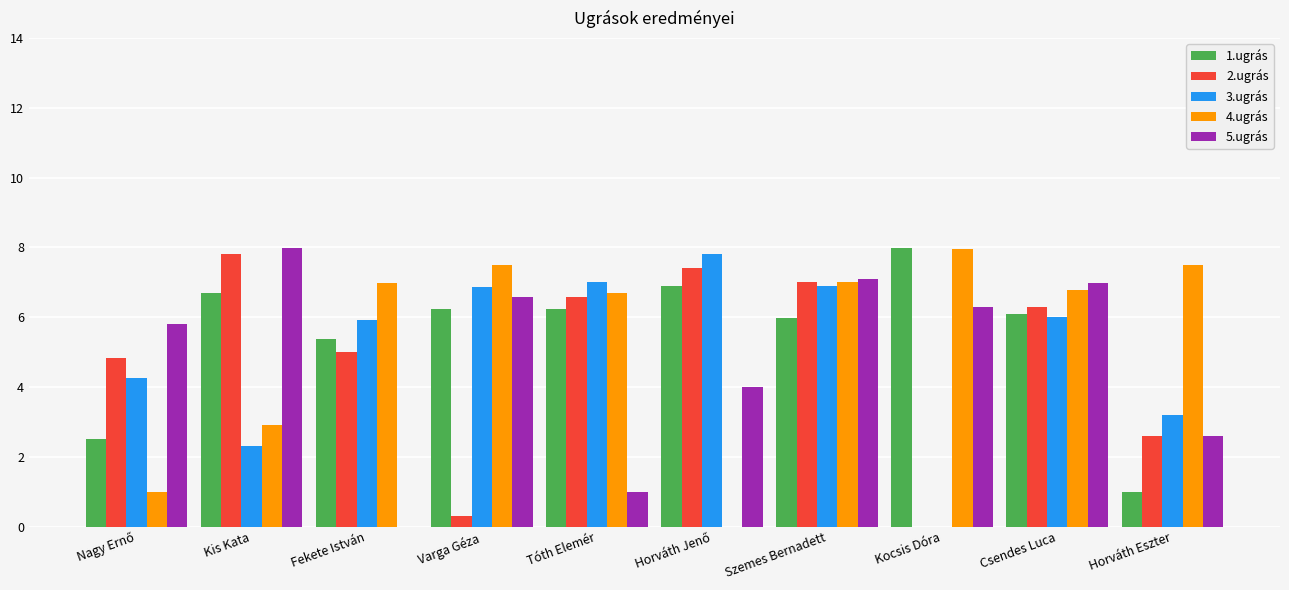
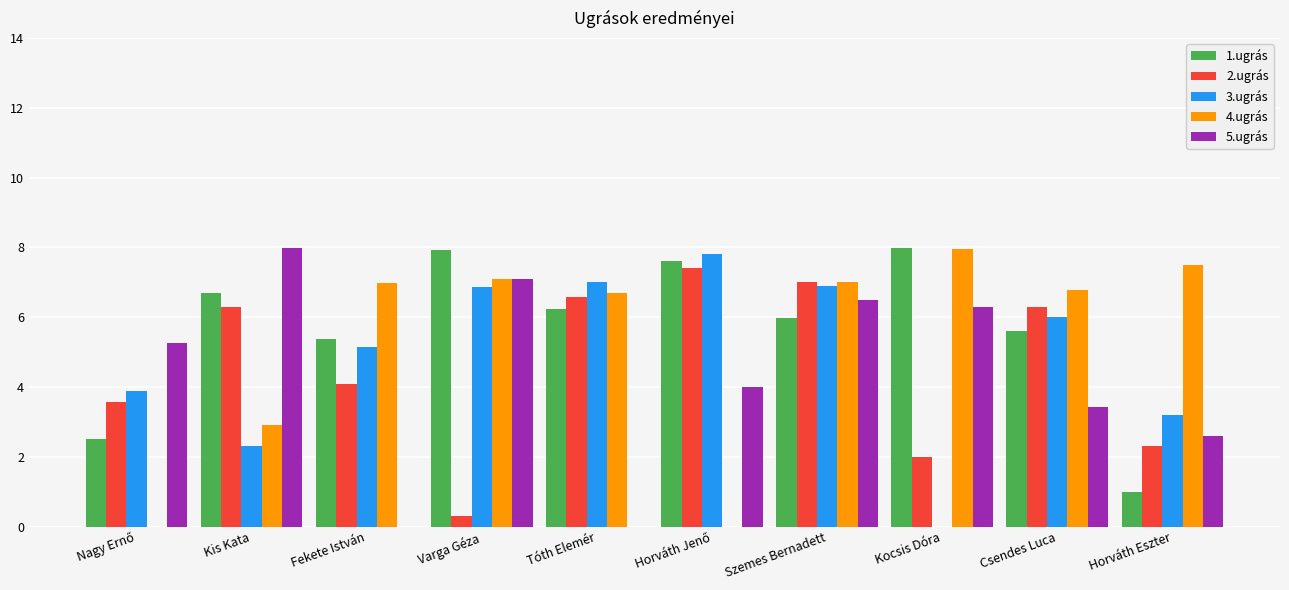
2.ugrás, Nagy Ernő: 4.8 -> 3.6
3.ugrás, Nagy Ernő: 4.3 -> 3.9
4.ugrás, Nagy Ernő: 1 -> 0
5.ugrás, Nagy Ernő: 5.8 -> 5.3
2.ugrás, Kis Kata: 7.8 -> 6.3
2.ugrás, Fekete István: 5.0 -> 4.1
3.ugrás, Fekete István: 5.9 -> 5.1
1.ugrás, Varga Géza: 6.3 -> 7.9
4.ugrás, Varga Géza: 7.5 -> 7.1
5.ugrás, Varga Géza: 6.6 -> 7.1
5.ugrás, Tóth Elemér: 1 -> 0
1.ugrás, Horváth Jenő: 6.9 -> 7.6
5.ugrás, Szemes Bernadett: 7.1 -> 6.5
2.ugrás, Kocsis Dóra: 0 -> 2
1.ugrás, Csendes Luca: 6.1 -> 5.6
5.ugrás, Csendes Luca: 7.0 -> 3.4
2.ugrás, Horváth Eszter: 2.6 -> 2.3
